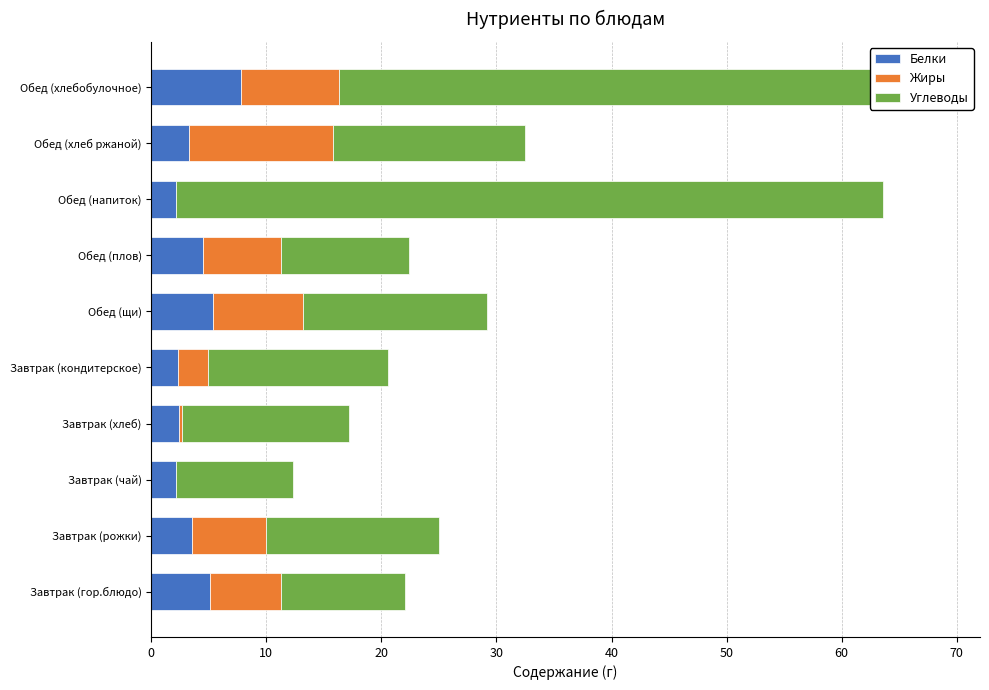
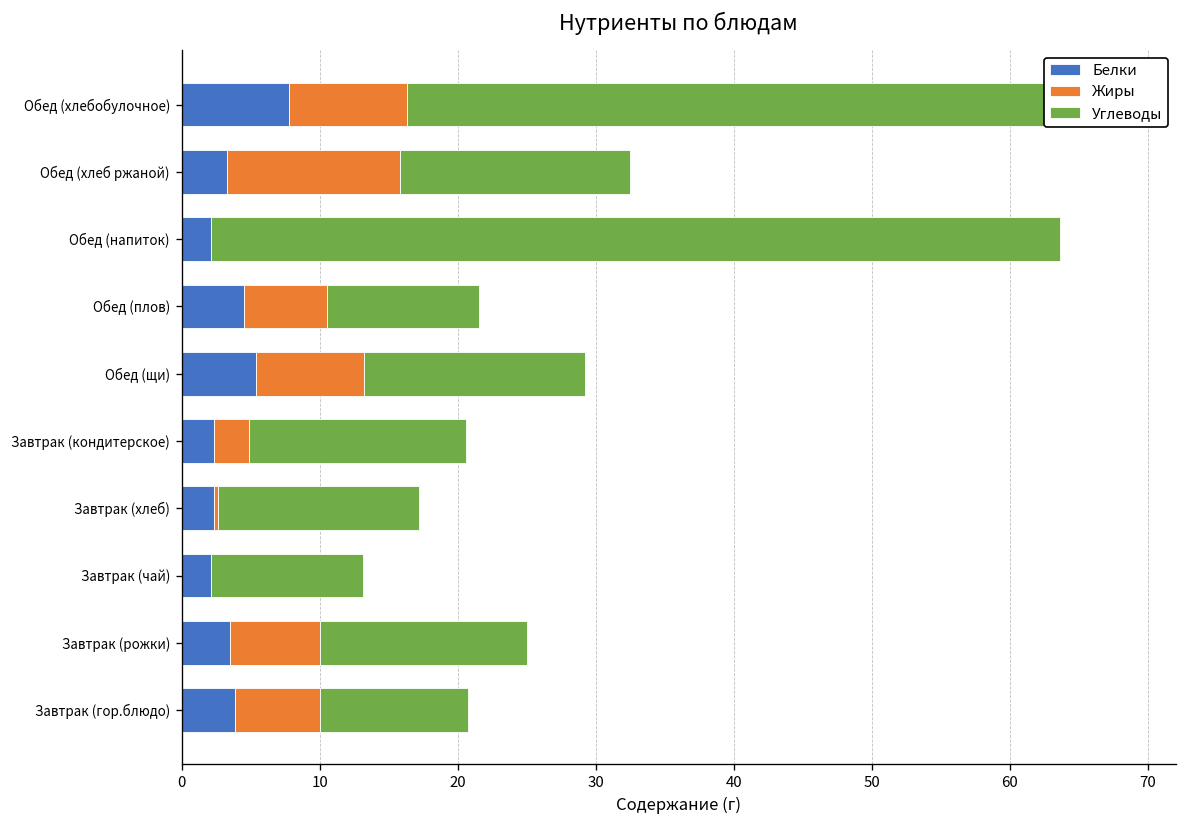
Жиры, Обед (плов): 6.8 -> 6.0
Углеводы, Завтрак (чай): 10.2 -> 11.0
Белки, Завтрак (гор.блюдо): 5.1 -> 3.9
